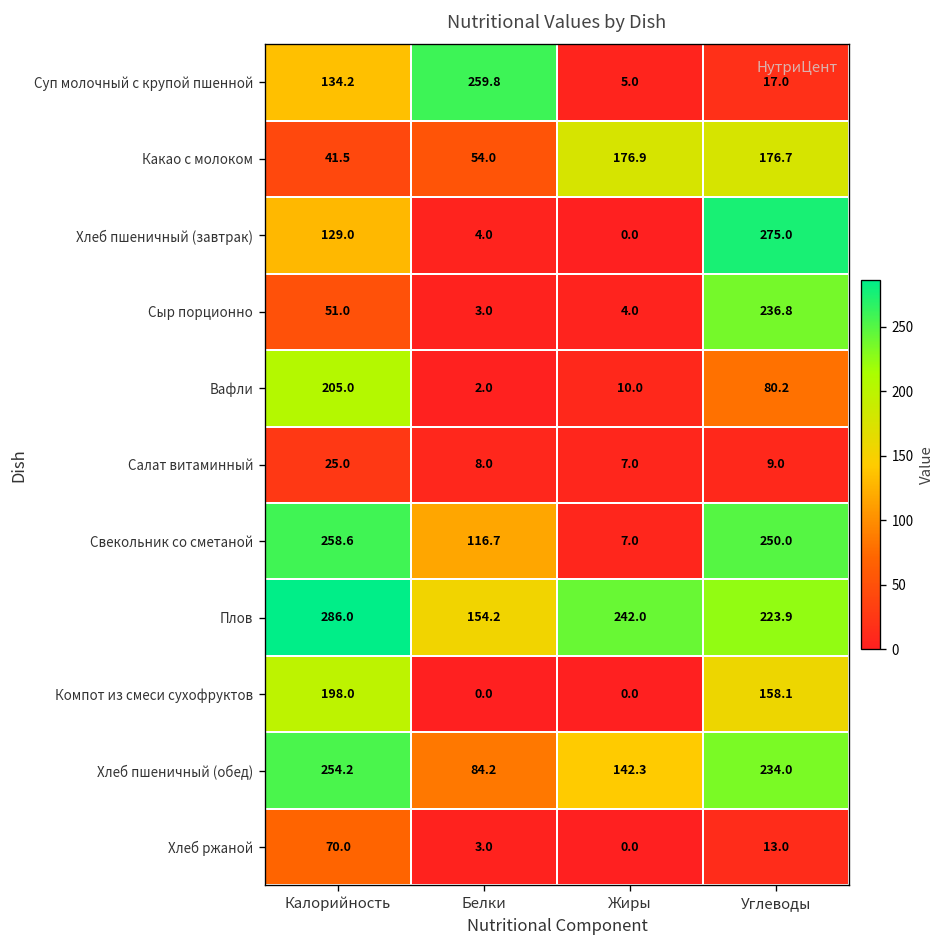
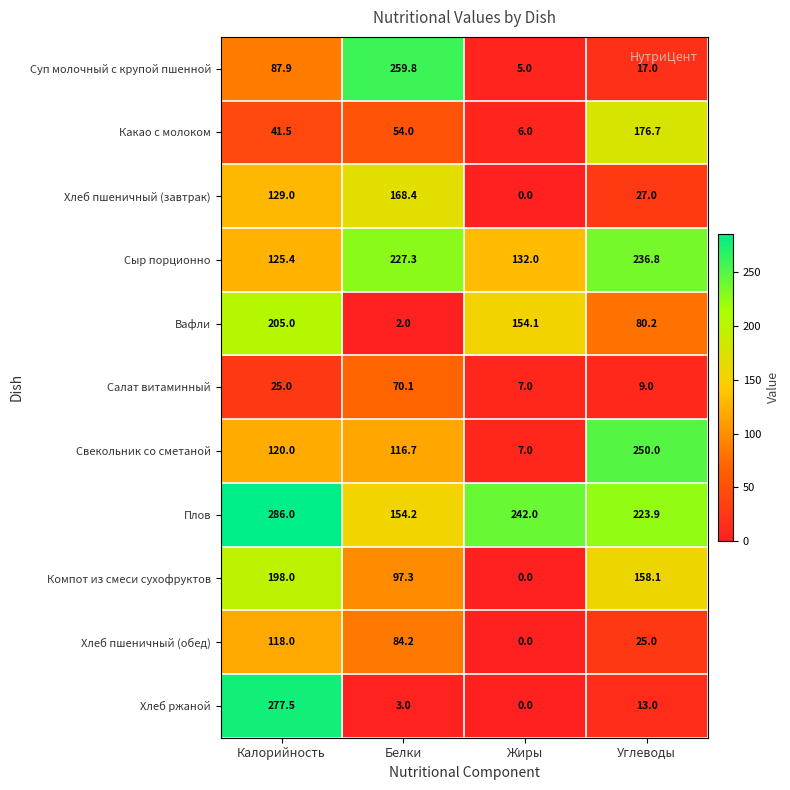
Суп молочный с крупой пшенной, Калорийность: 134.2 -> 87.9
Какао с молоком, Жиры: 176.9 -> 6.0
Хлеб пшеничный (завтрак), Белки: 4.0 -> 168.4
Хлеб пшеничный (завтрак), Углеводы: 275.0 -> 27.0
Сыр порционно, Калорийность: 51.0 -> 125.4
Сыр порционно, Белки: 3.0 -> 227.3
Сыр порционно, Жиры: 4.0 -> 132.0
Вафли, Жиры: 10.0 -> 154.1
Салат витаминный, Белки: 8.0 -> 70.1
Свекольник со сметаной, Калорийность: 258.6 -> 120.0
Компот из смеси сухофруктов, Белки: 0.0 -> 97.3
Хлеб пшеничный (обед), Калорийность: 254.2 -> 118.0
Хлеб пшеничный (обед), Жиры: 142.3 -> 0.0
Хлеб пшеничный (обед), Углеводы: 234.0 -> 25.0
Хлеб ржаной, Калорийность: 70.0 -> 277.5
